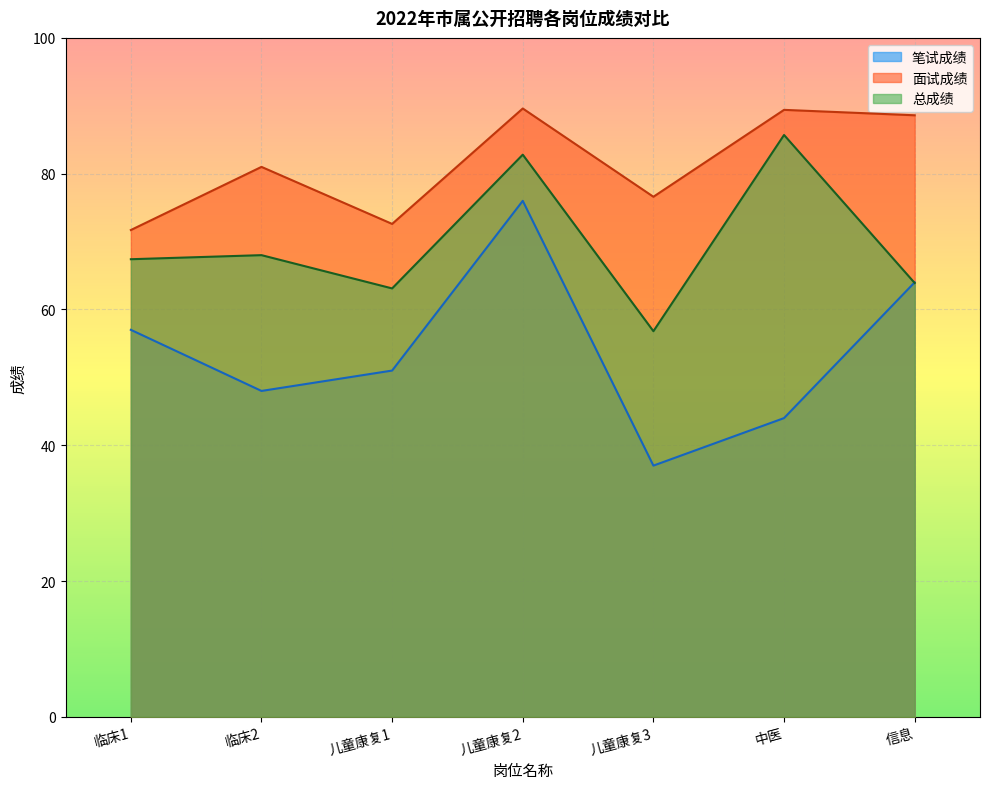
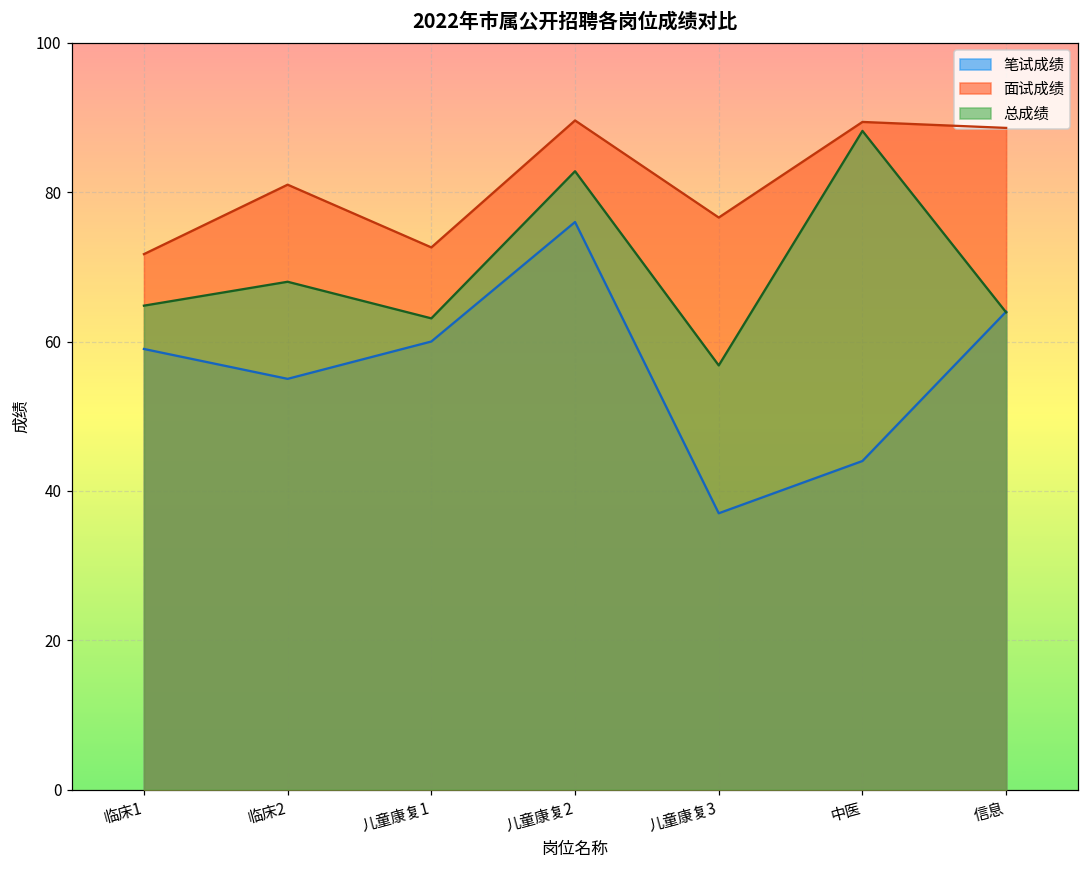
笔试成绩, 临床1: 57 -> 59
总成绩, 临床1: 67 -> 65
笔试成绩, 临床2: 48 -> 55
笔试成绩, 儿童康复1: 51 -> 60
总成绩, 中医: 86 -> 88
